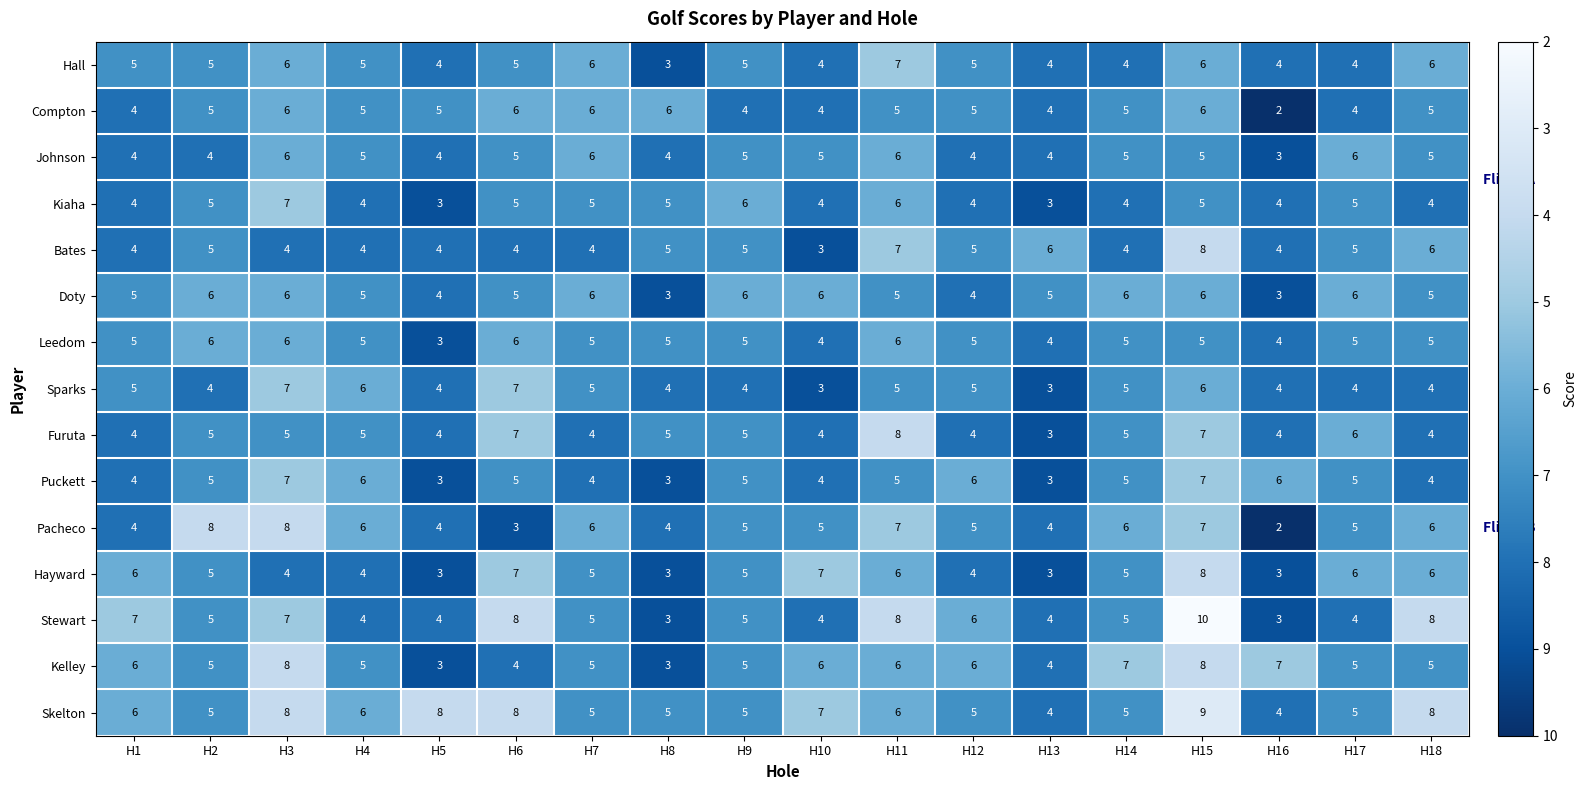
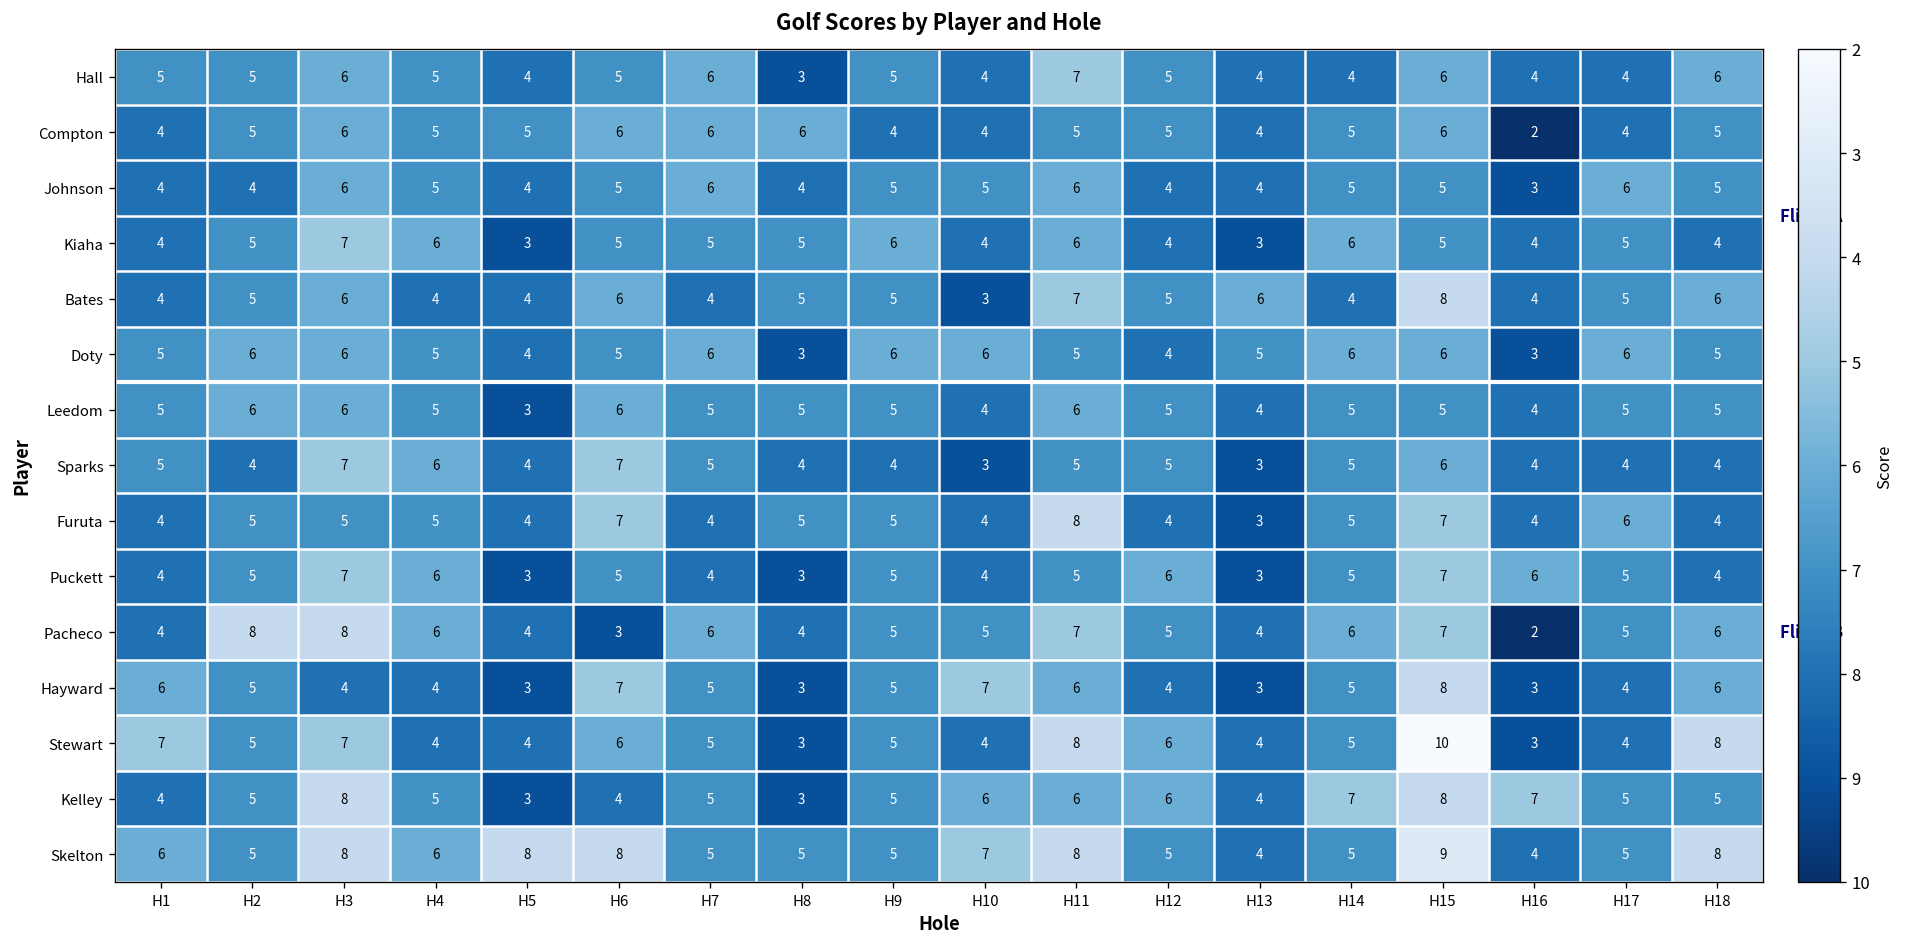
Kiaha, H4: 4 -> 6
Kiaha, H14: 4 -> 6
Bates, H3: 4 -> 6
Bates, H6: 4 -> 6
Hayward, H17: 6 -> 4
Stewart, H6: 8 -> 6
Kelley, H1: 6 -> 4
Skelton, H11: 6 -> 8
